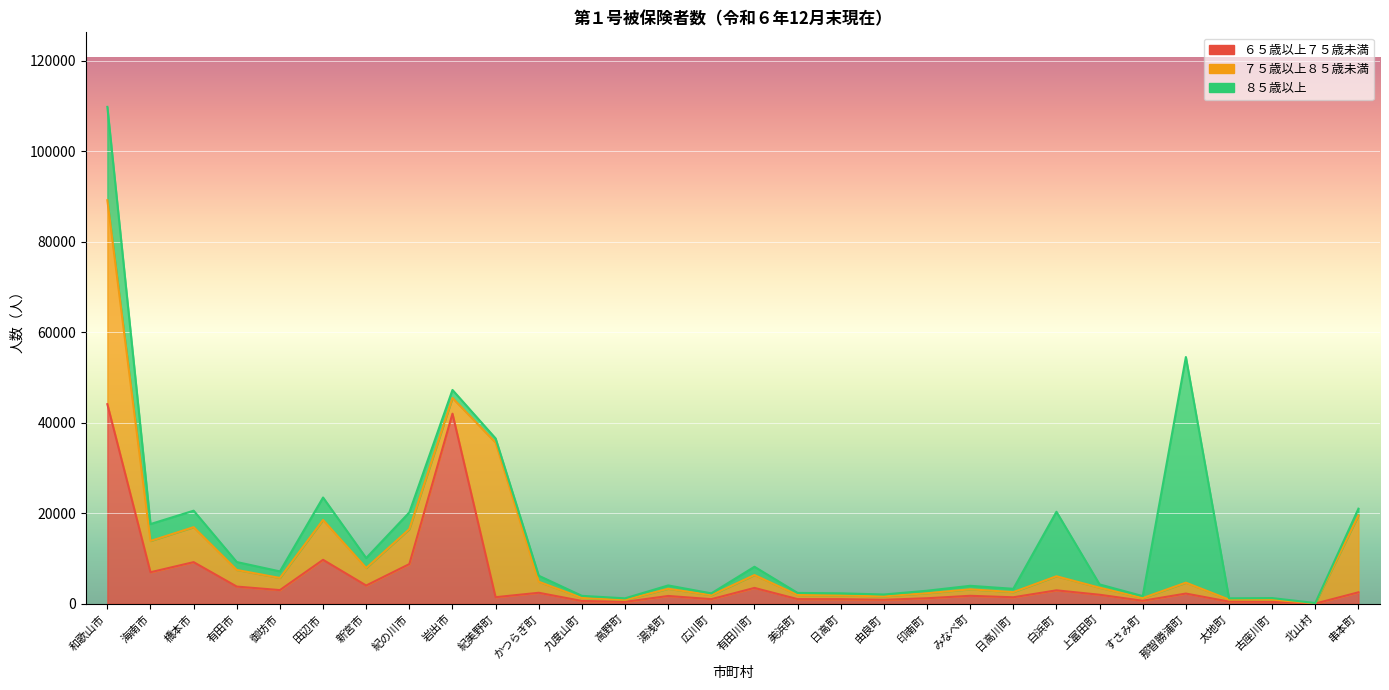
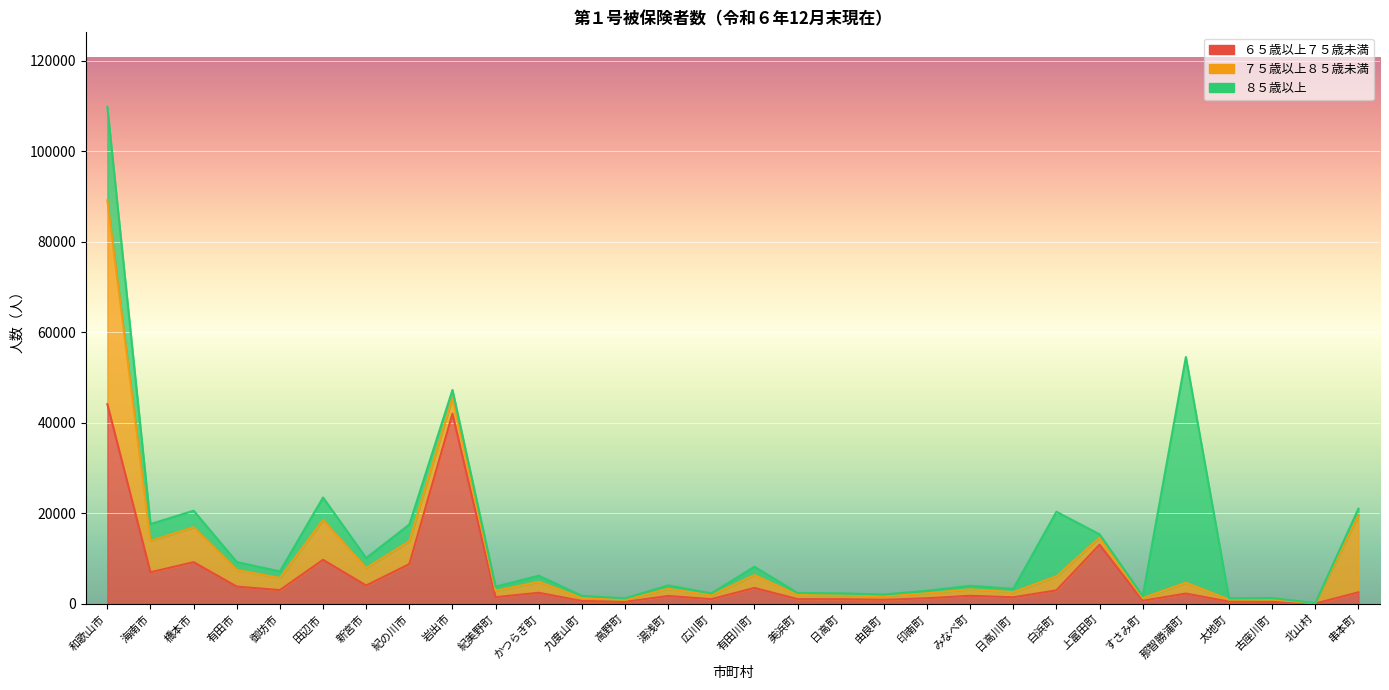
７５歳以上８５歳未満, 紀の川市: 8000 -> 5000
７５歳以上８５歳未満, 紀美野町: 34000 -> 1000
６５歳以上７５歳未満, 上富田町: 2000 -> 13000
